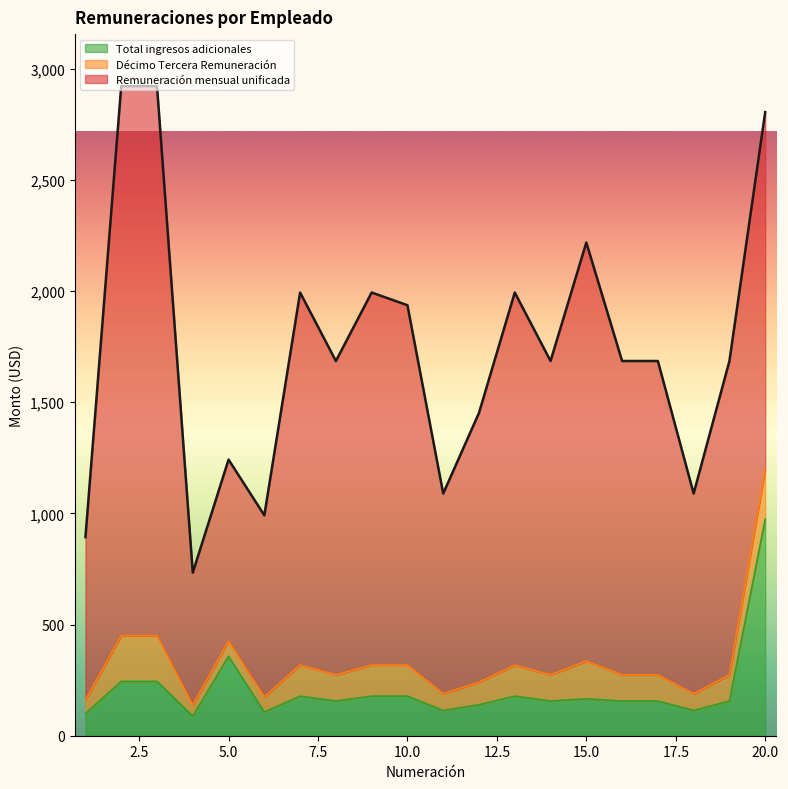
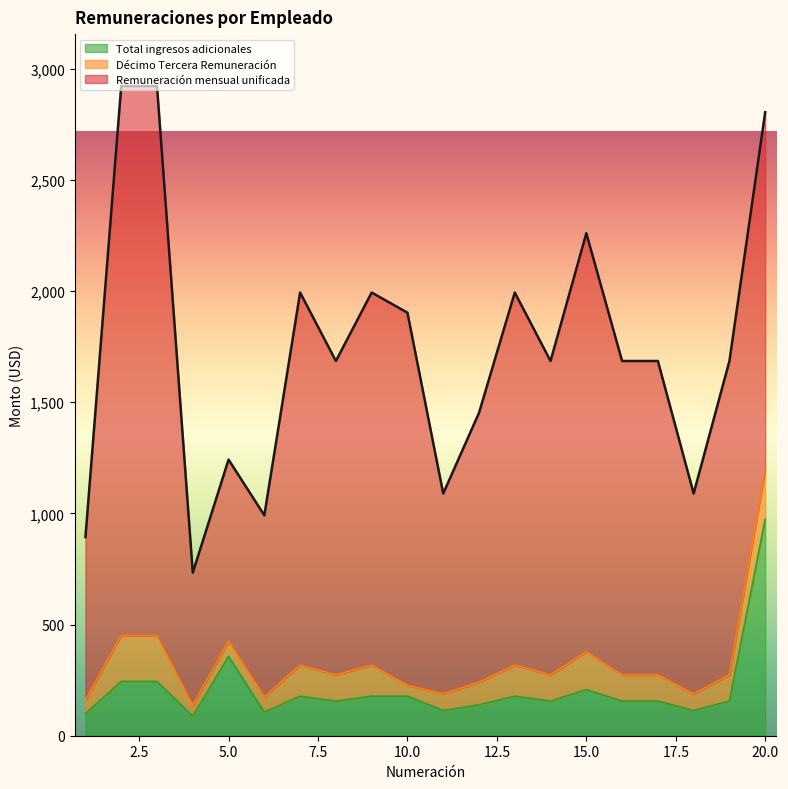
Décimo Tercera Remuneración, 10.0: 140 -> 50
Remuneración mensual unificada, 10.0: 1,620 -> 1,680
Total ingresos adicionales, 15.0: 170 -> 210
